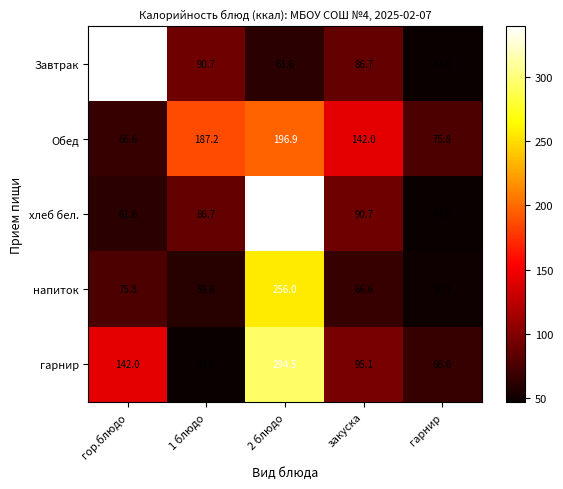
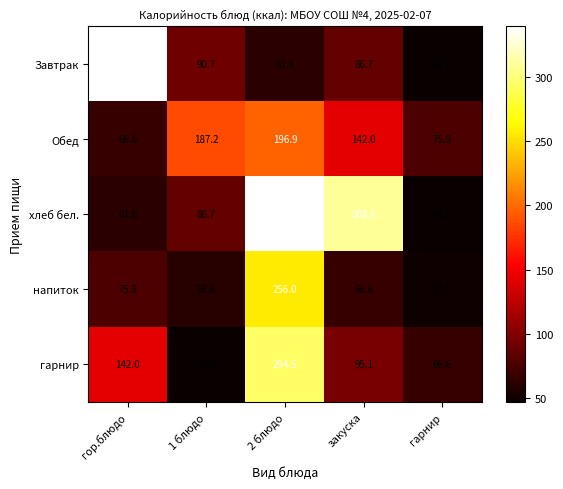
хлеб бел., закуска: 90.7 -> 308.8
